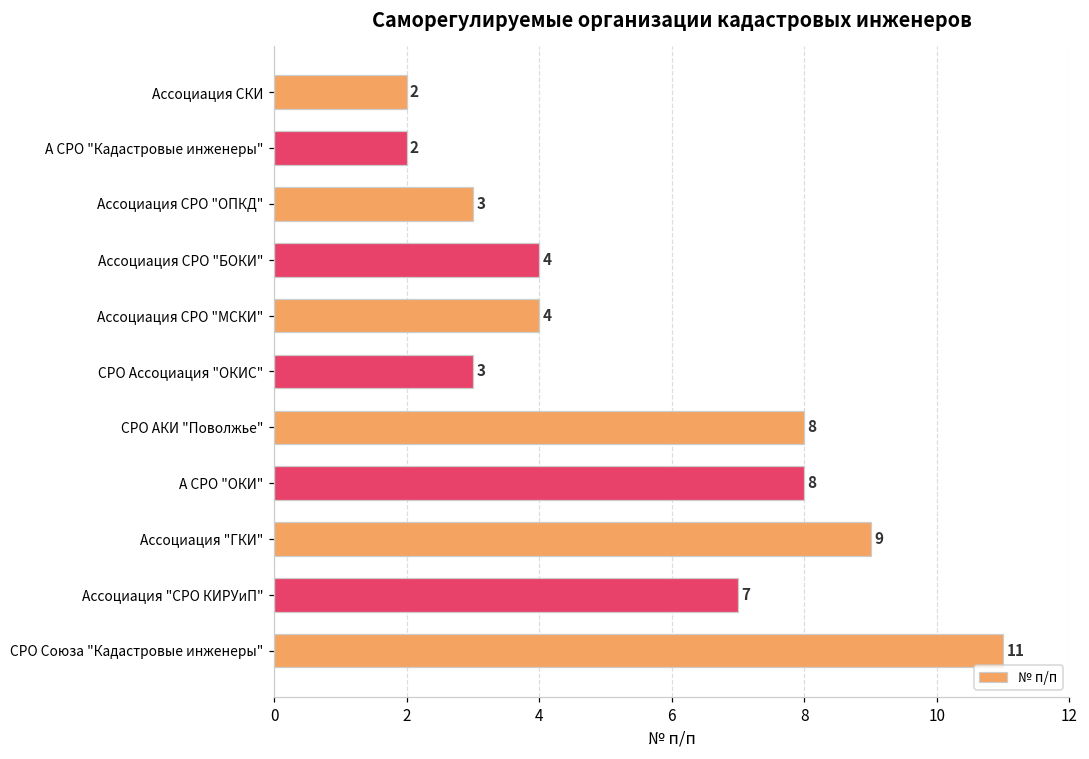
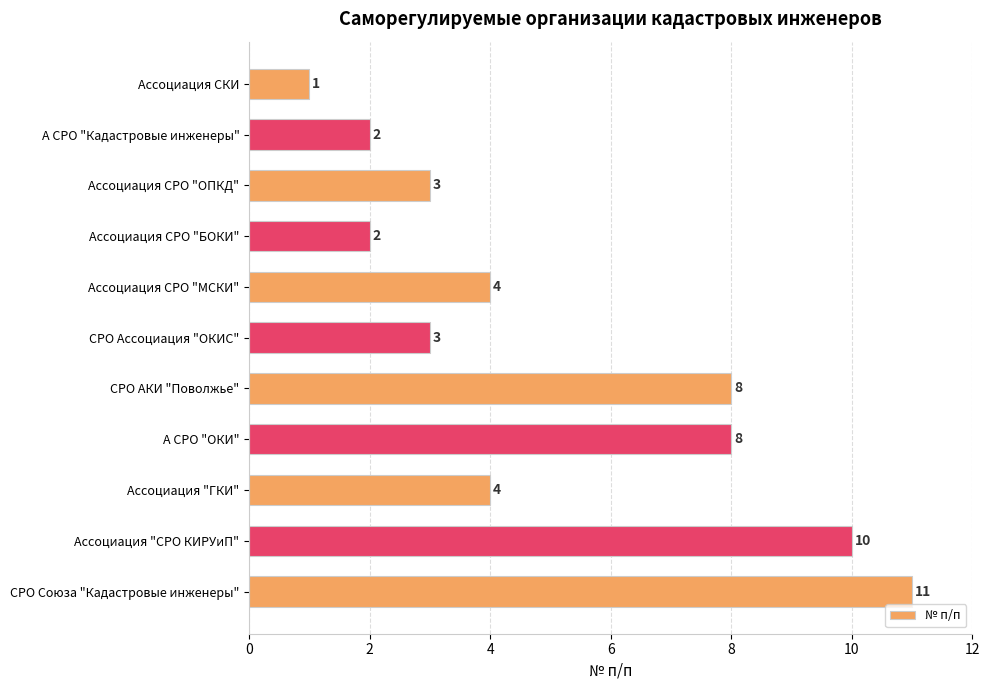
Ассоциация СКИ: 2 -> 1
Ассоциация СРО "БОКИ": 4 -> 2
Ассоциация "ГКИ": 9 -> 4
Ассоциация "СРО КИРУиП": 7 -> 10
